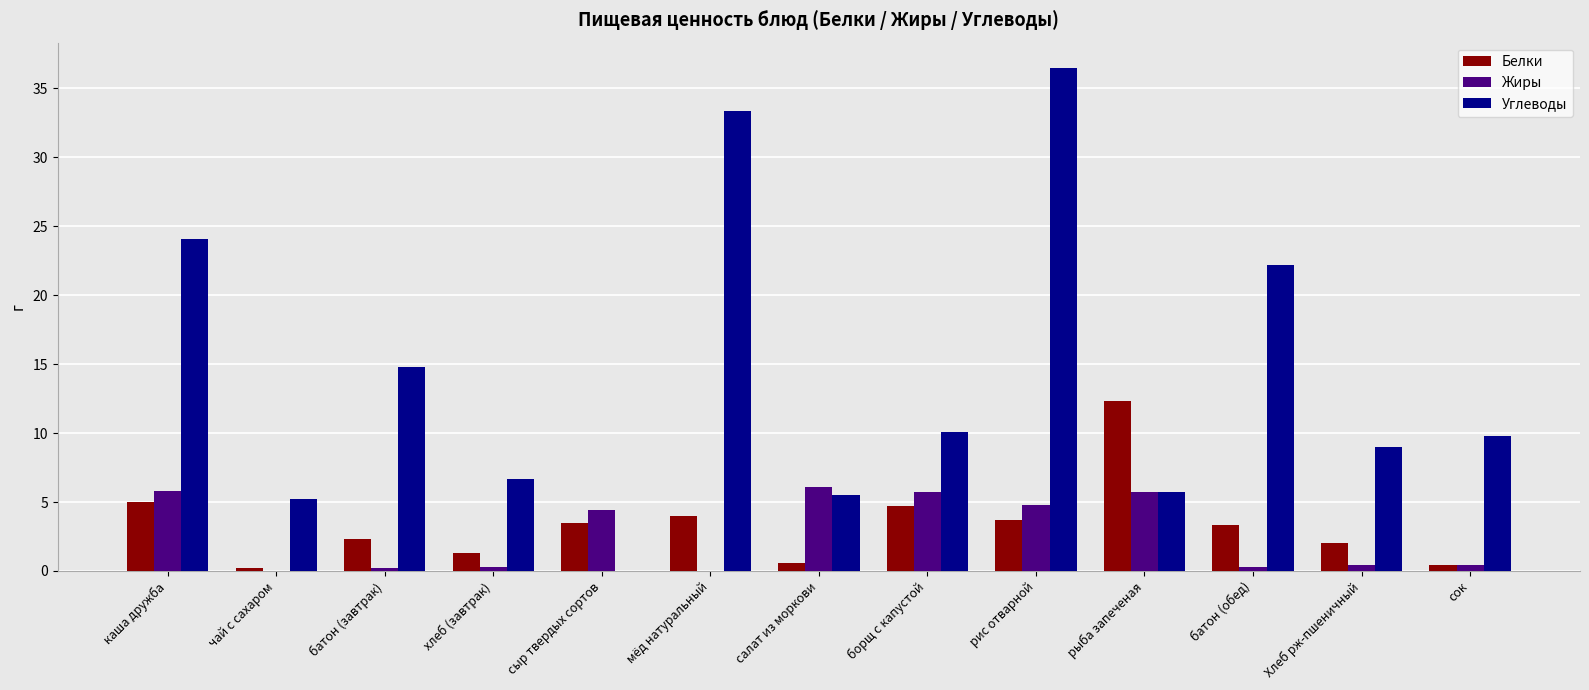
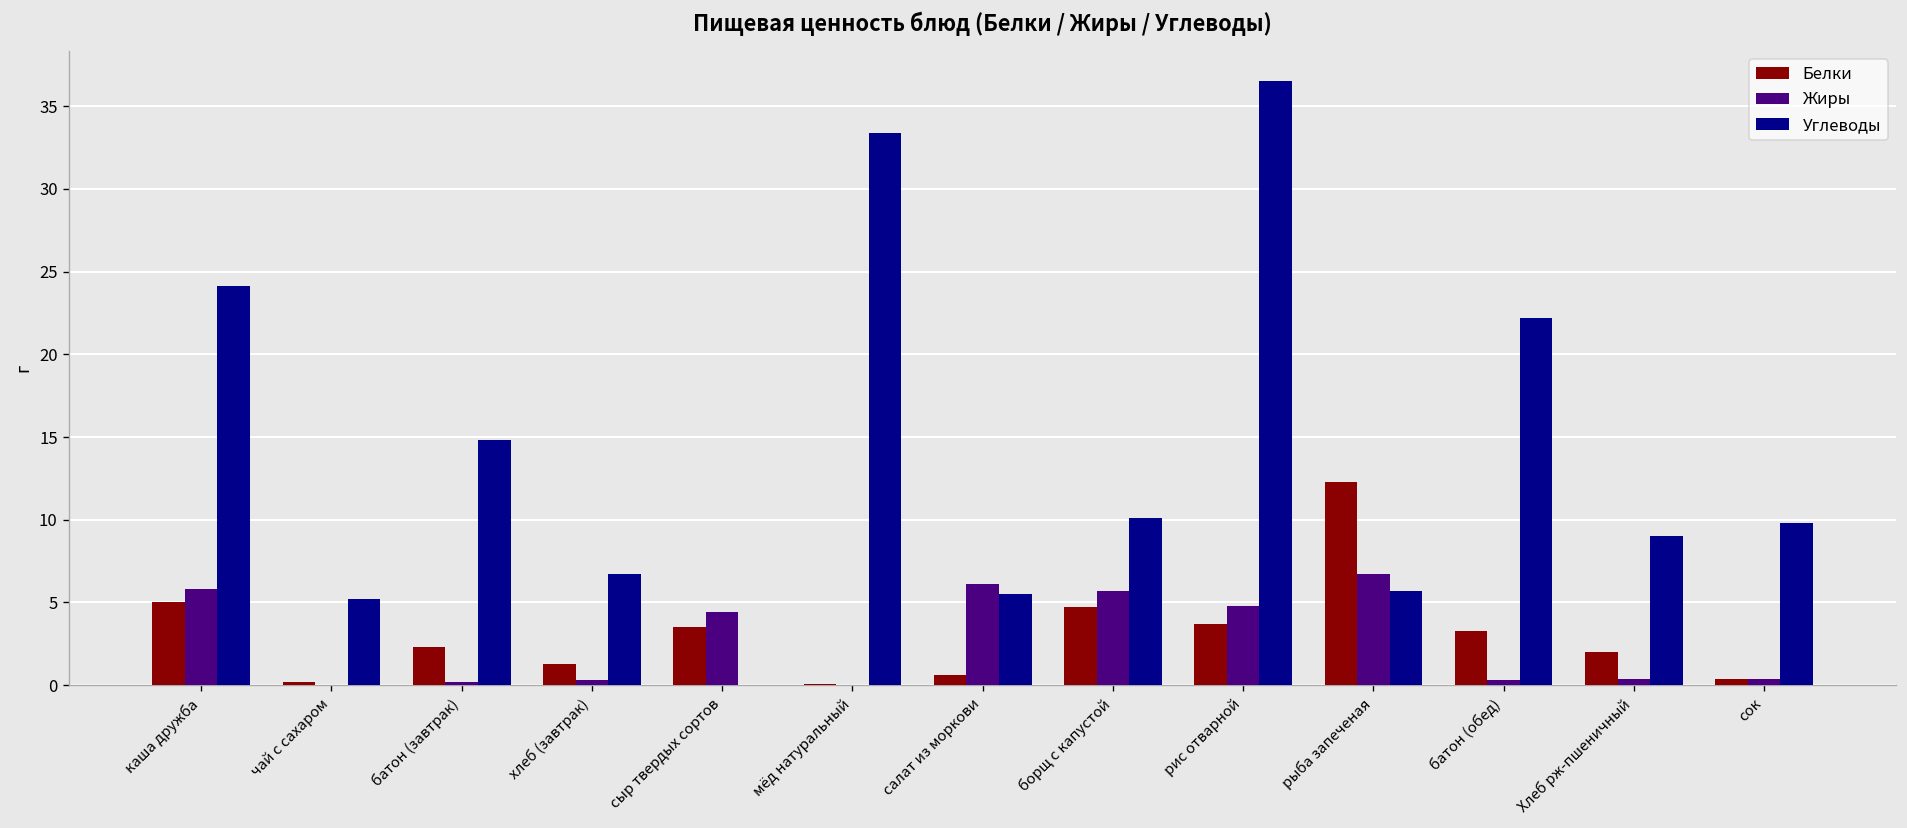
Белки, мёд натуральный: 4.0 -> 0.1
Жиры, рыба запеченая: 5.7 -> 6.7
